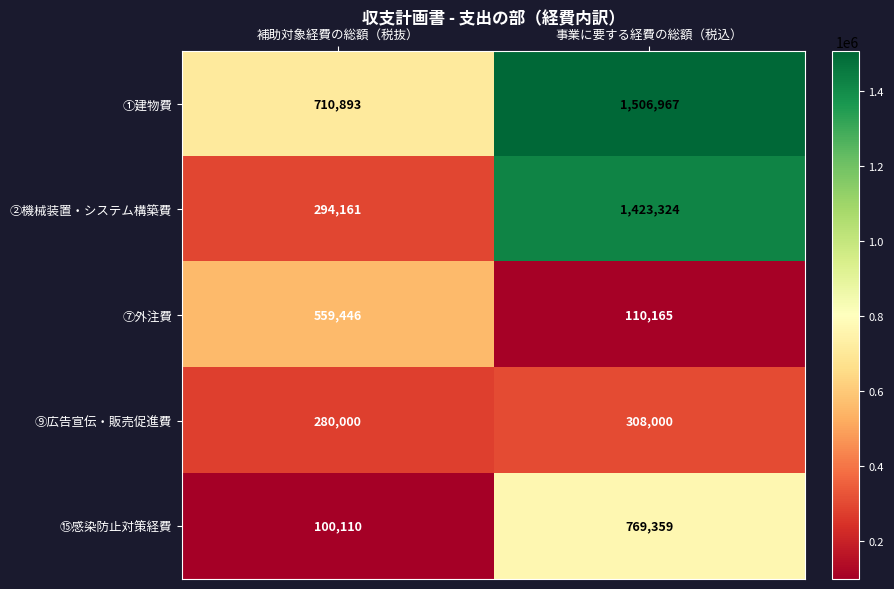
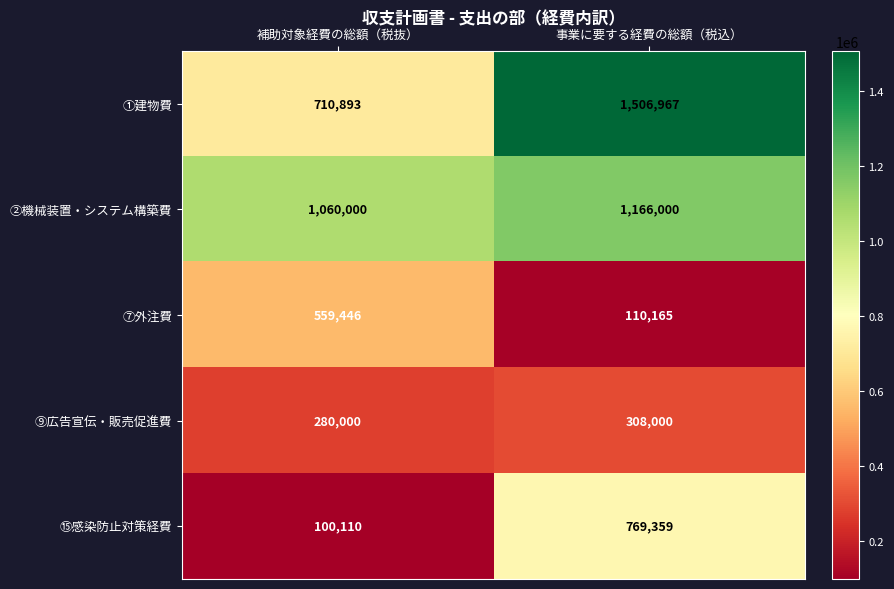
②機械装置・システム構築費, 補助対象経費の総額（税抜）: 294,161 -> 1,060,000
②機械装置・システム構築費, 事業に要する経費の総額（税込）: 1,423,324 -> 1,166,000
